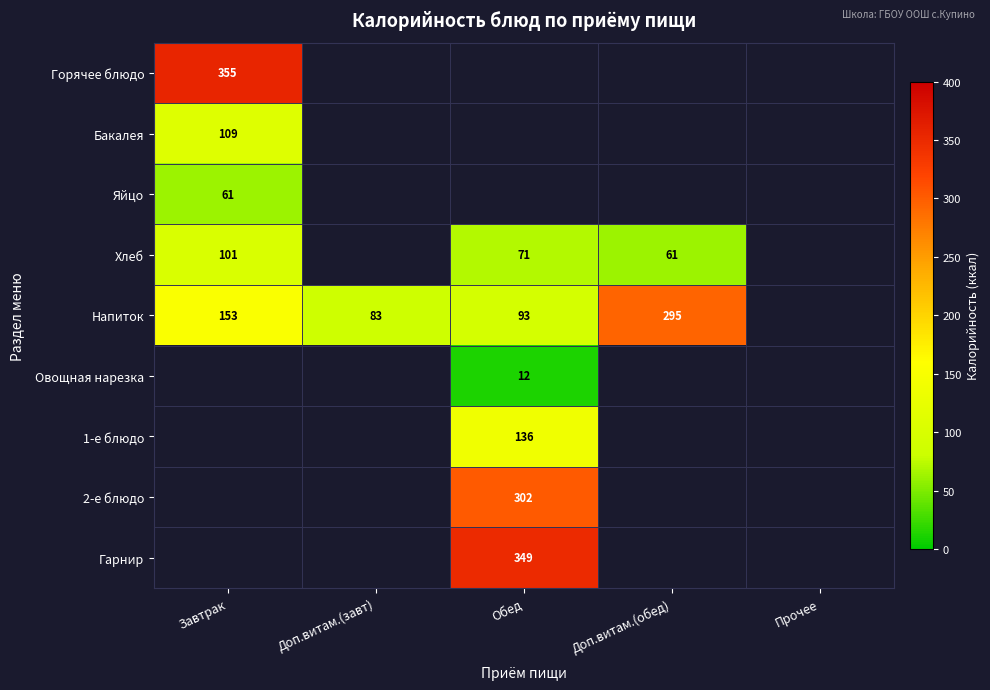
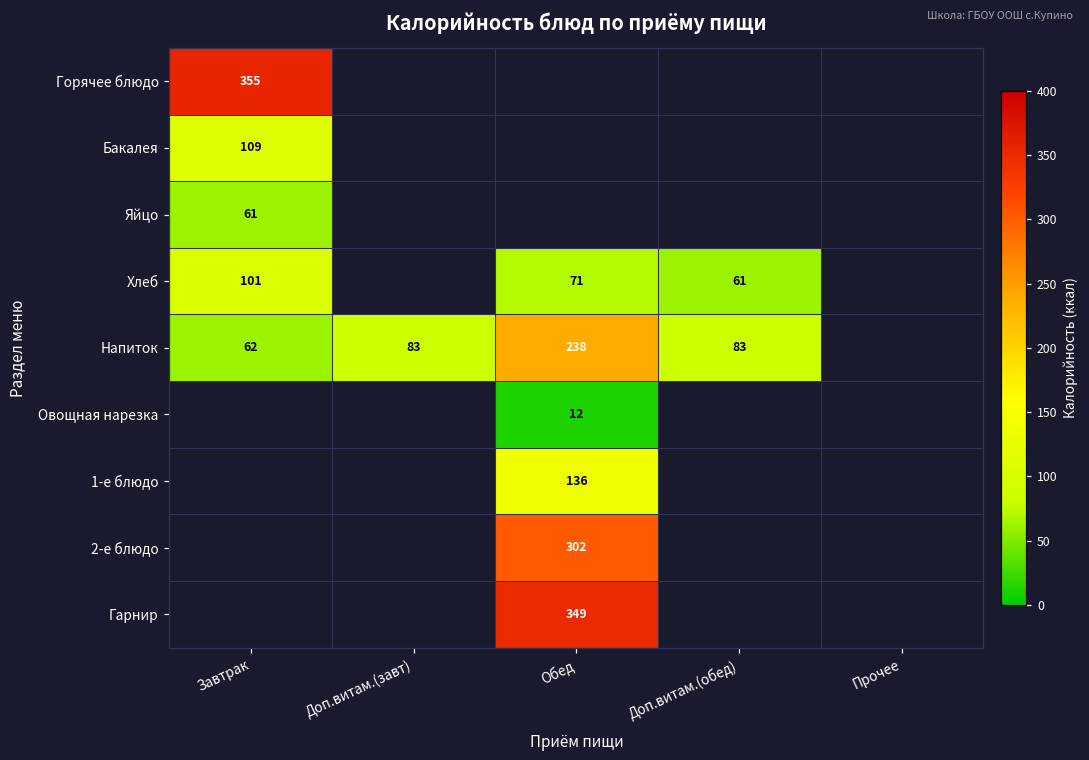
Напиток, Завтрак: 153 -> 62
Напиток, Обед: 93 -> 238
Напиток, Доп.витам.(обед): 295 -> 83
